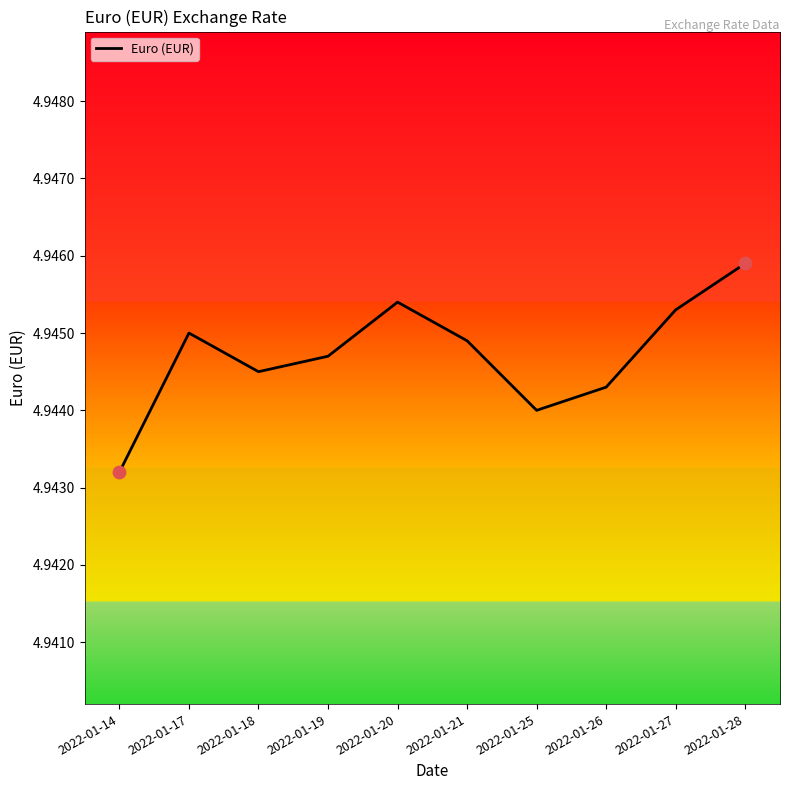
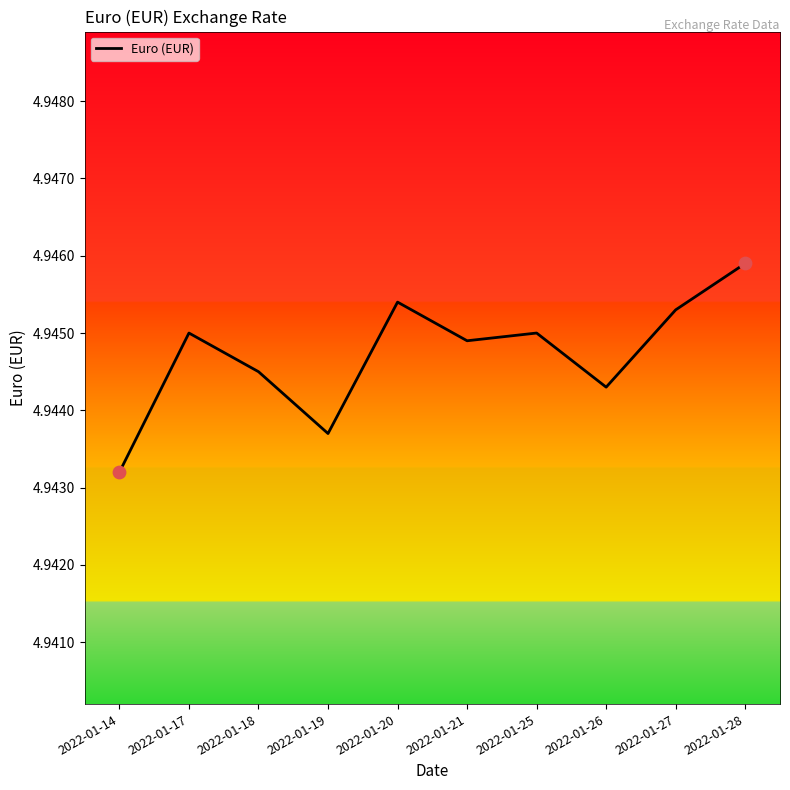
Euro (EUR), 2022-01-19: 4.9447 -> 4.9437
Euro (EUR), 2022-01-25: 4.944 -> 4.945
